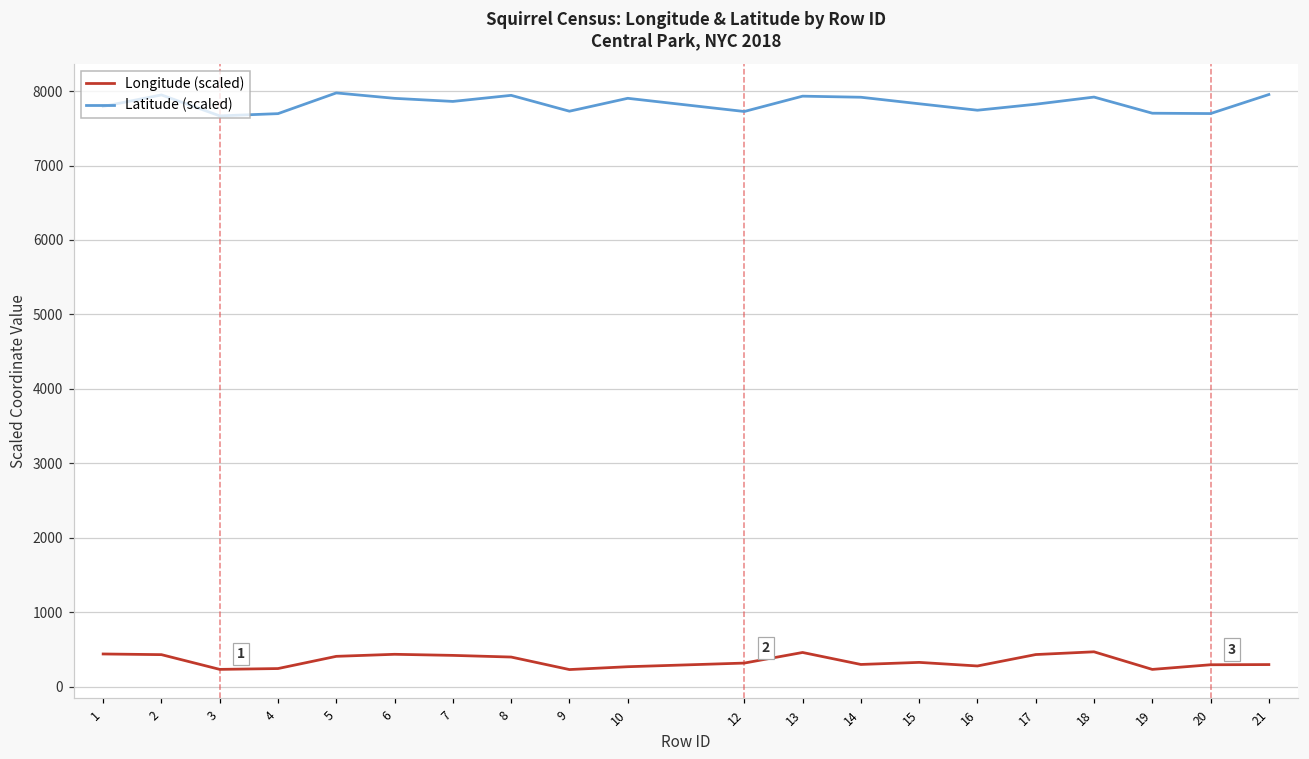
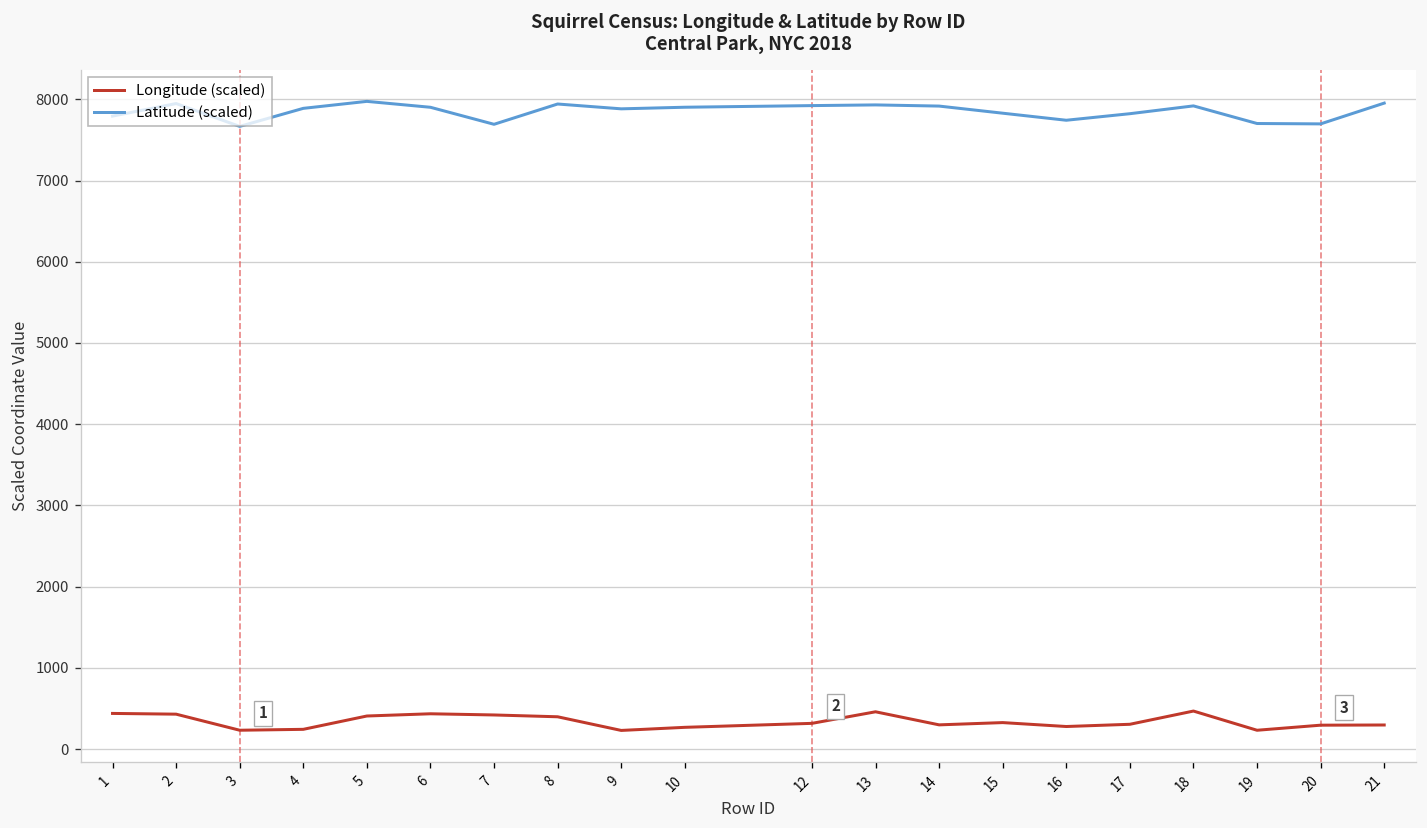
Latitude (scaled), 4: 7700 -> 7900
Latitude (scaled), 7: 7900 -> 7700
Latitude (scaled), 9: 7700 -> 7900
Latitude (scaled), 12: 7700 -> 7900
Longitude (scaled), 17: 400 -> 300
